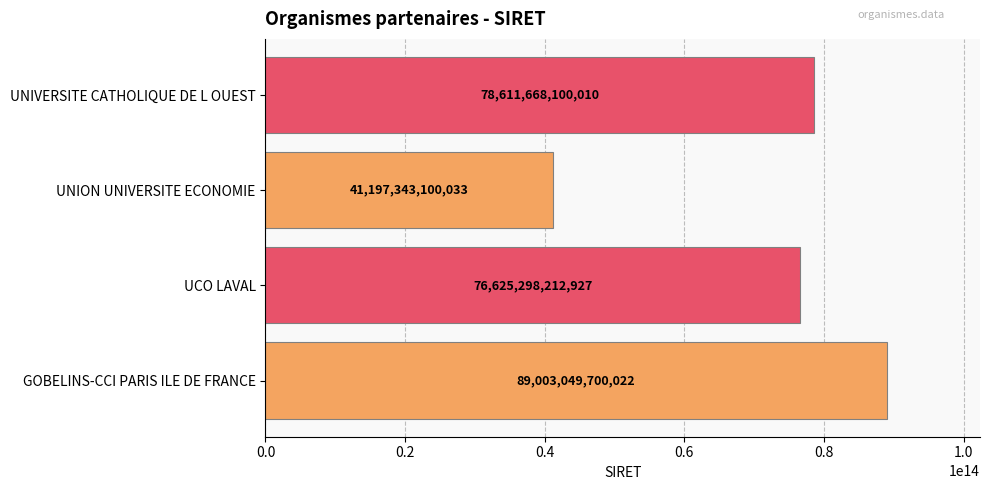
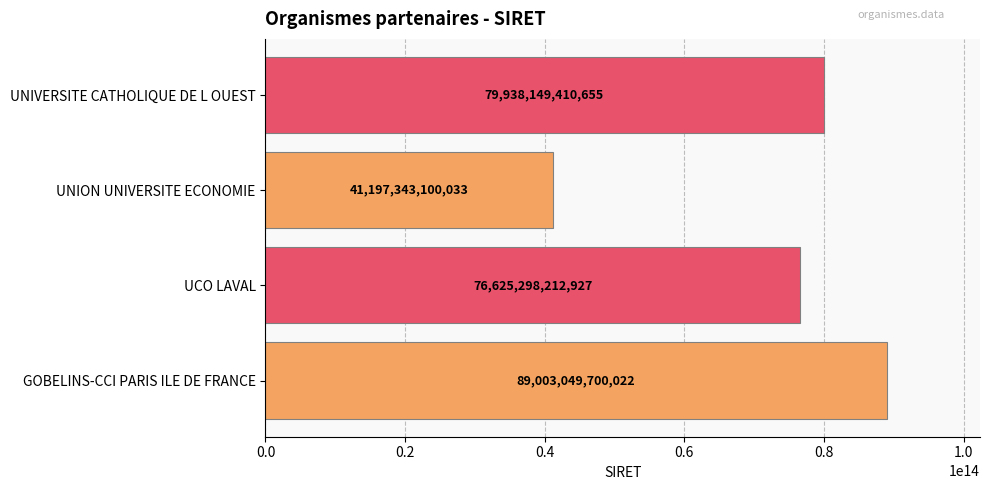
UNIVERSITE CATHOLIQUE DE L OUEST: 78,611,668,100,010 -> 79,938,149,410,655
